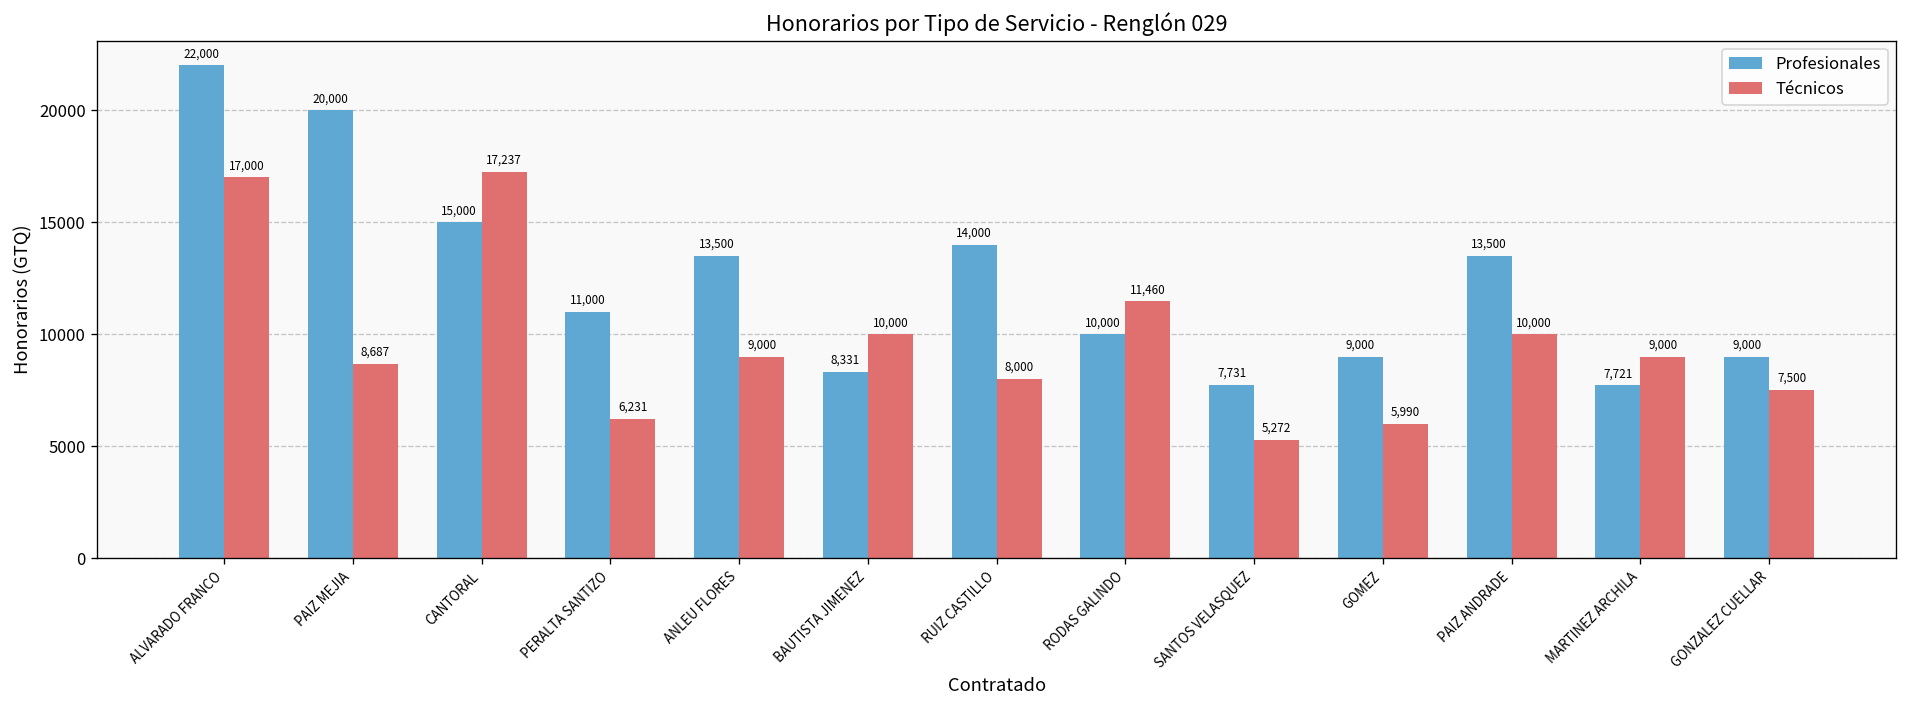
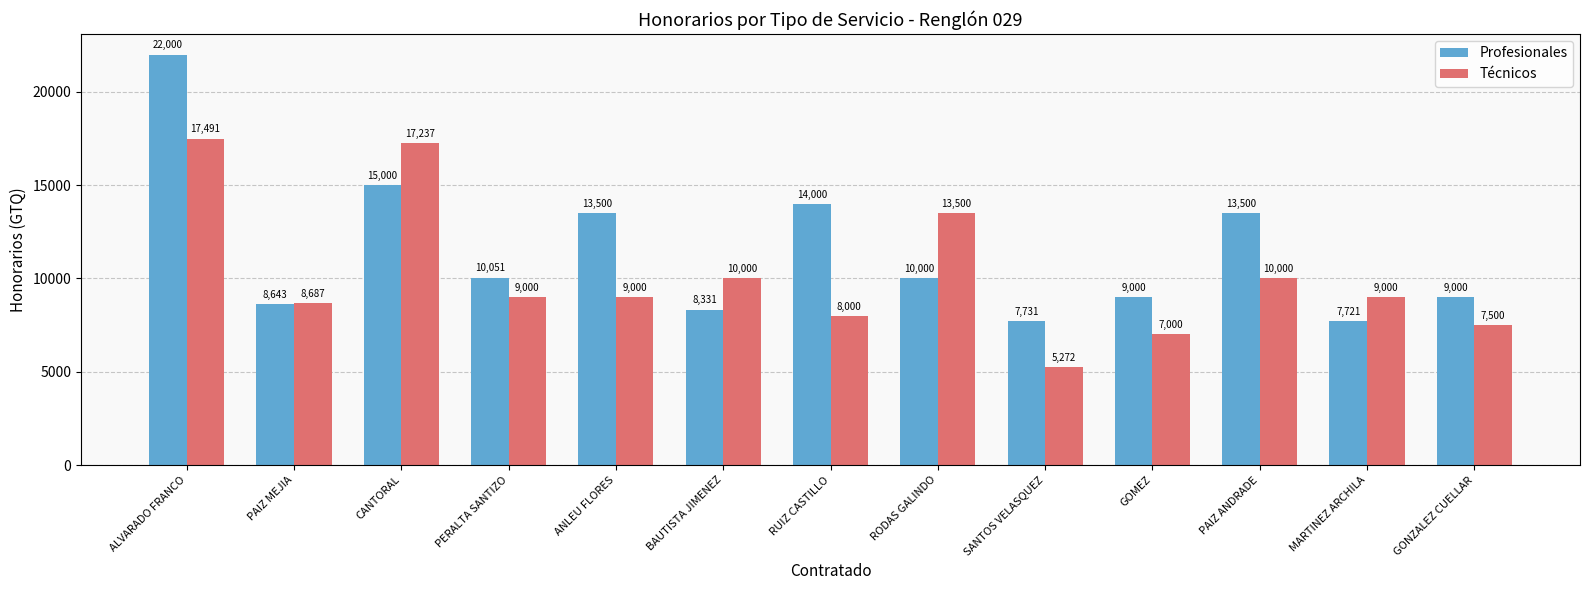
Técnicos, ALVARADO FRANCO: 17,000 -> 17,491
Profesionales, PAIZ MEJIA: 20,000 -> 8,643
Profesionales, PERALTA SANTIZO: 11,000 -> 10,051
Técnicos, PERALTA SANTIZO: 6,231 -> 9,000
Técnicos, RODAS GALINDO: 11,460 -> 13,500
Técnicos, GOMEZ: 5,990 -> 7,000
